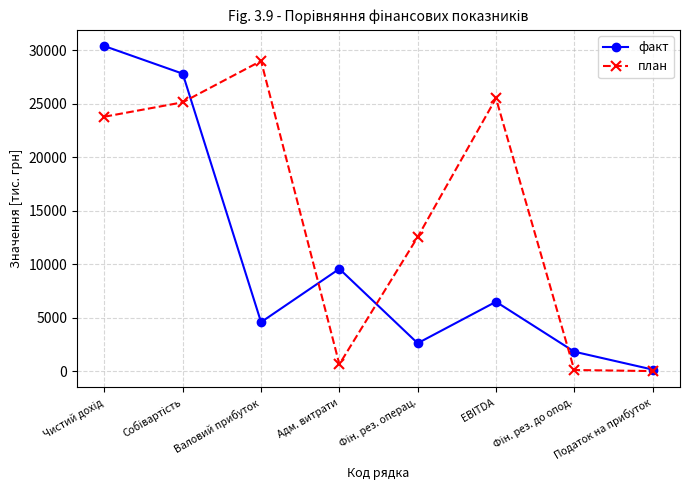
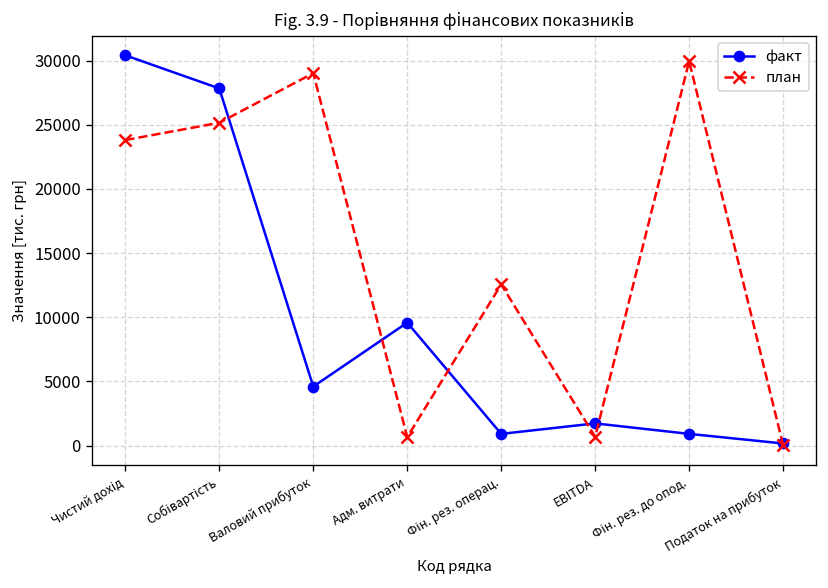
факт, Фін. рез. операц.: 2600 -> 900
факт, EBITDA: 6500 -> 1700
план, EBITDA: 25500 -> 700
факт, Фін. рез. до опод.: 1800 -> 900
план, Фін. рез. до опод.: 100 -> 30000
